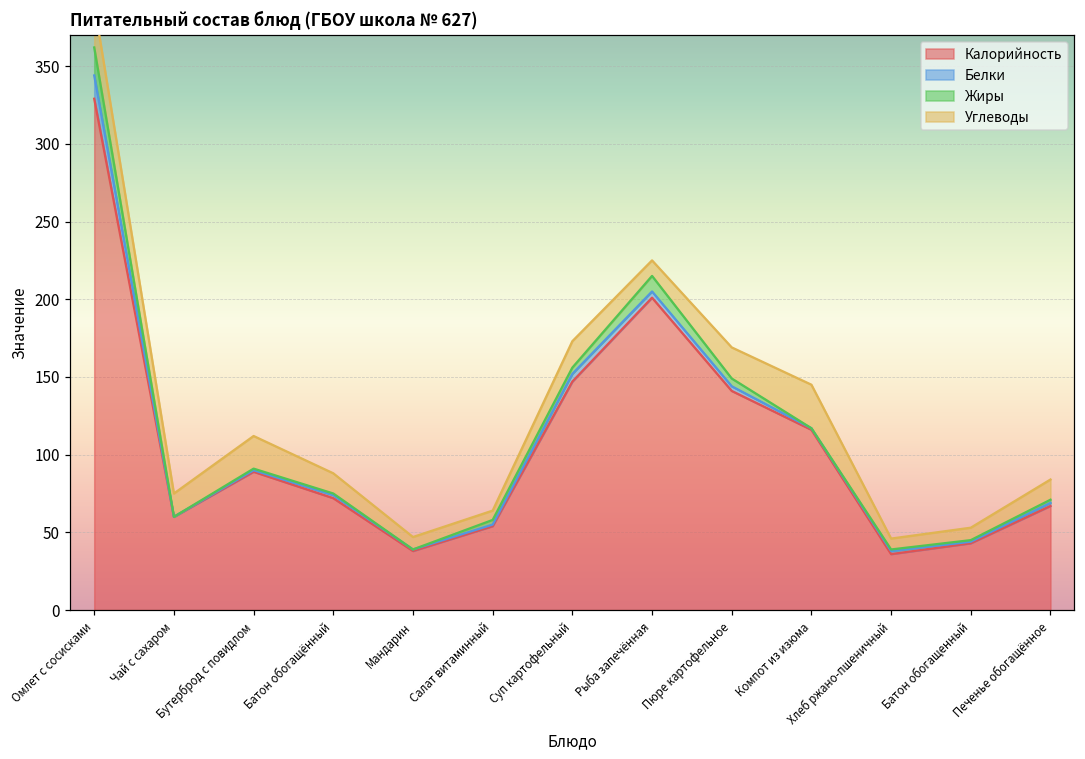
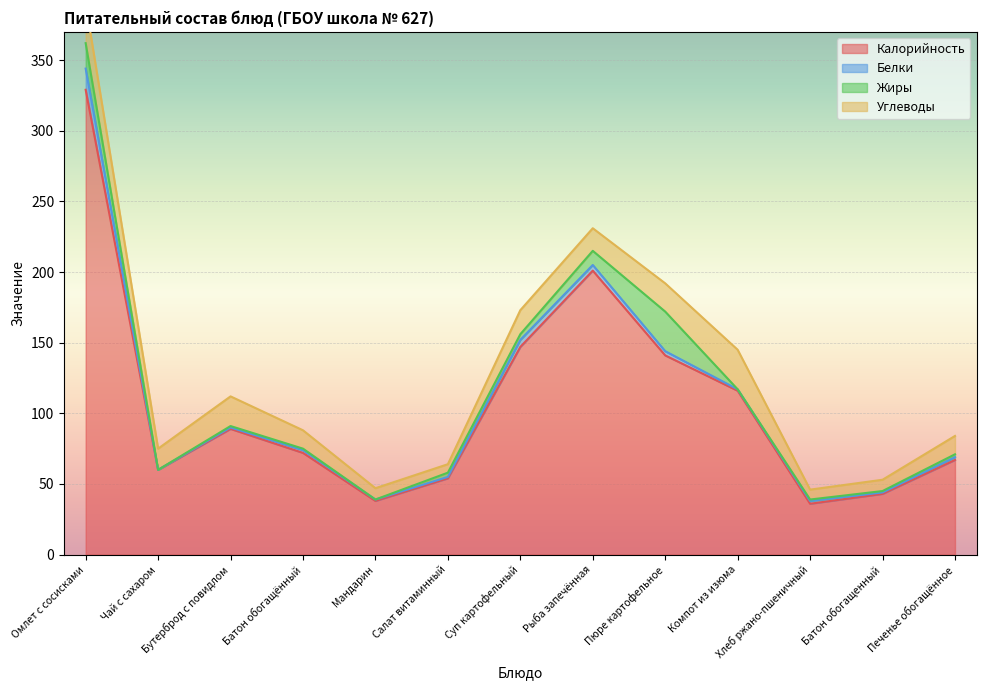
Углеводы, Рыба запечённая: 10 -> 16
Жиры, Пюре картофельное: 5 -> 28
